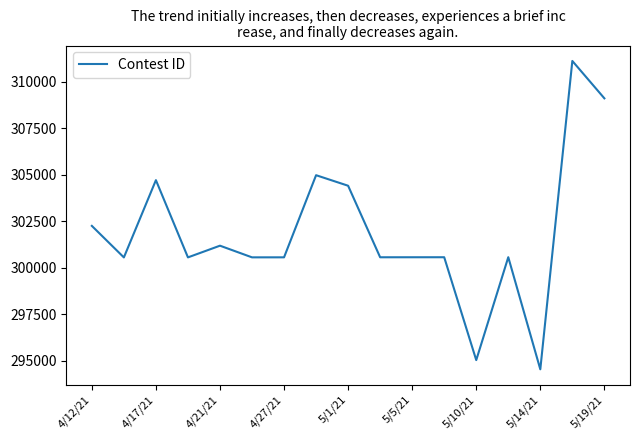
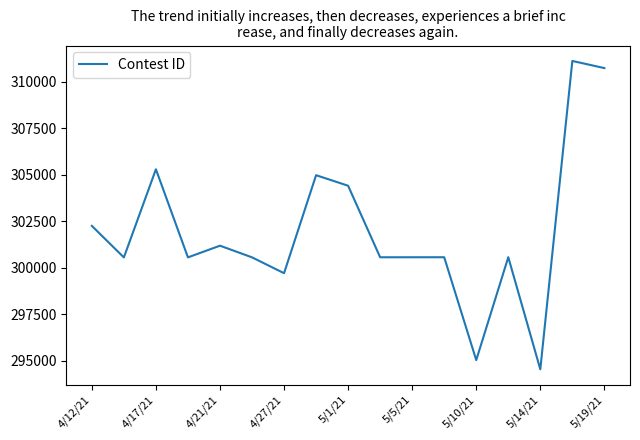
4/17/21: 304700 -> 305300
4/27/21: 300600 -> 299700
5/19/21: 309100 -> 310700
